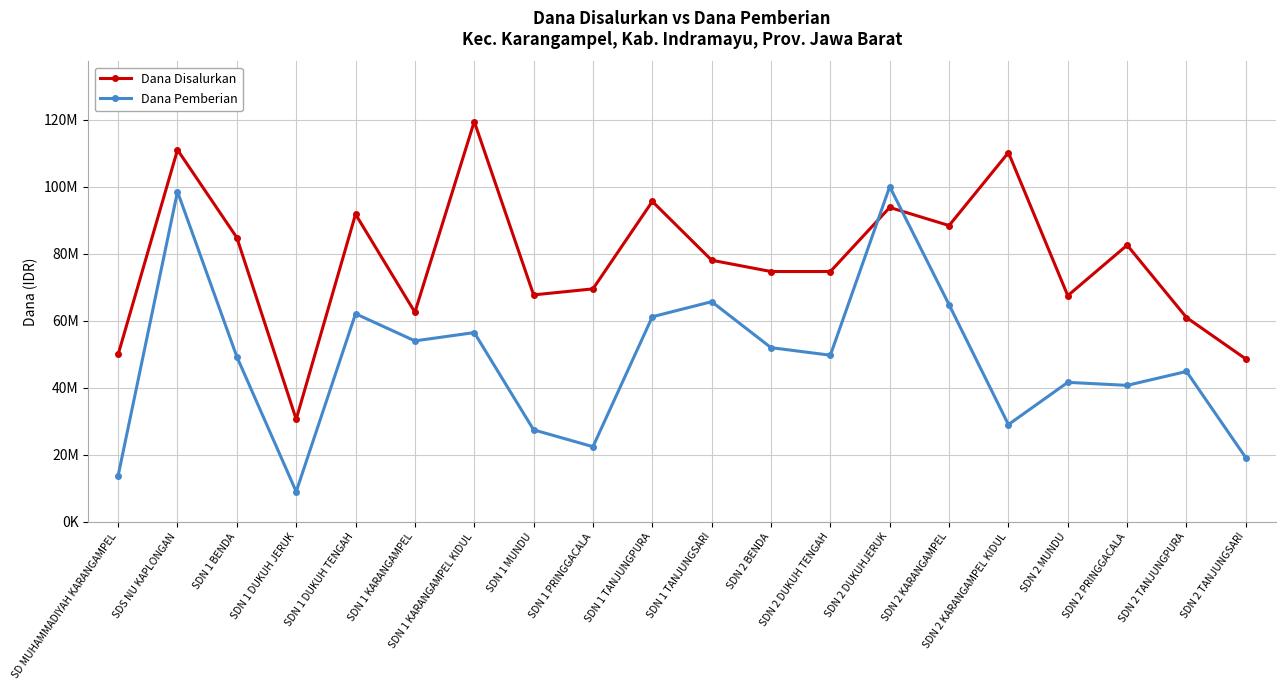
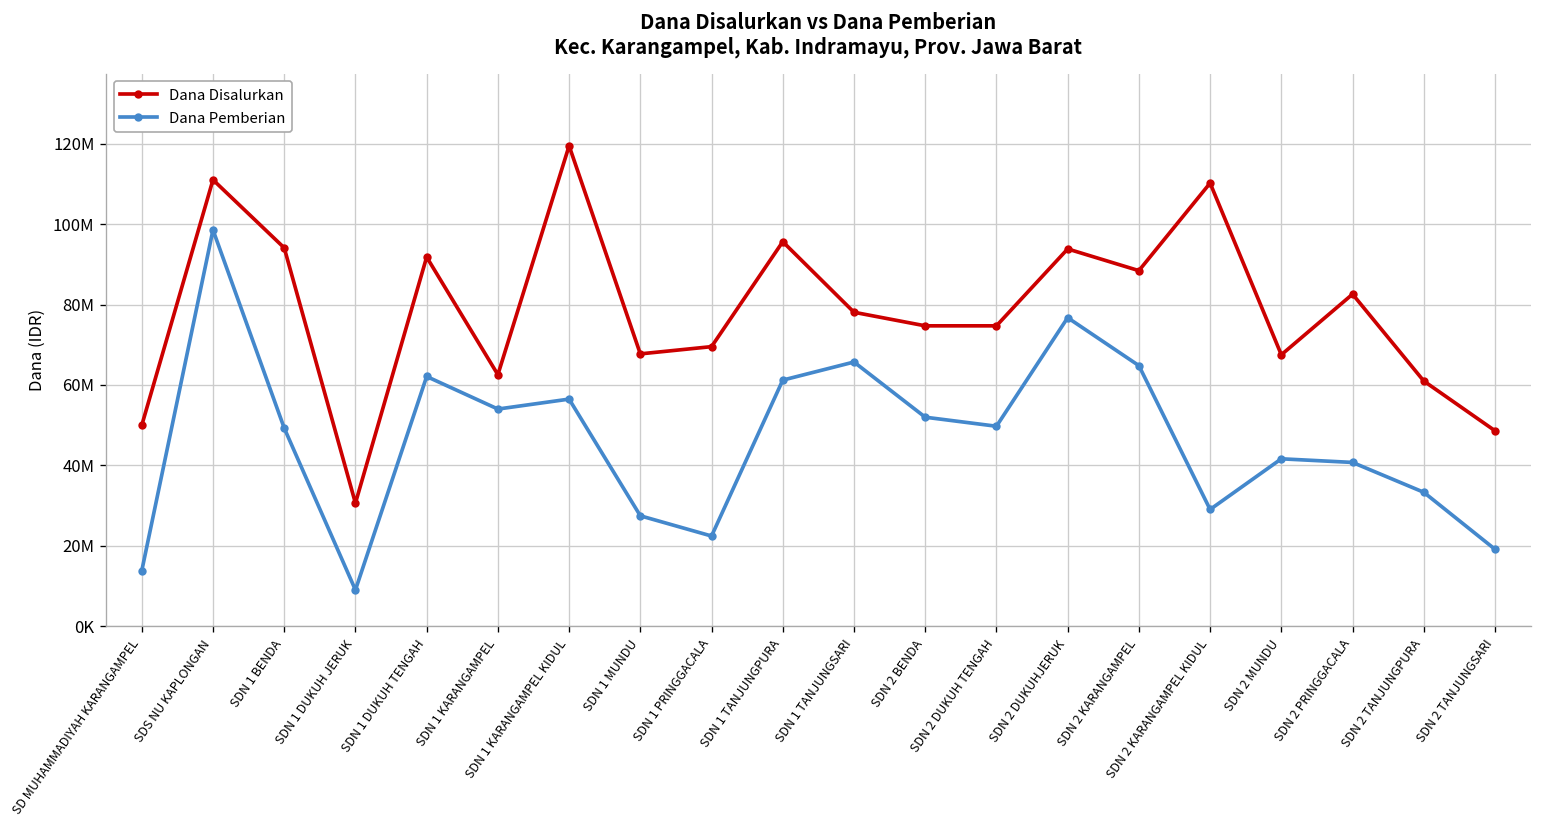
Dana Disalurkan, SDN 1 BENDA: 85000000 -> 94000000
Dana Pemberian, SDN 2 DUKUHJERUK: 100000000 -> 77000000
Dana Pemberian, SDN 2 TANJUNGPURA: 45000000 -> 33000000
